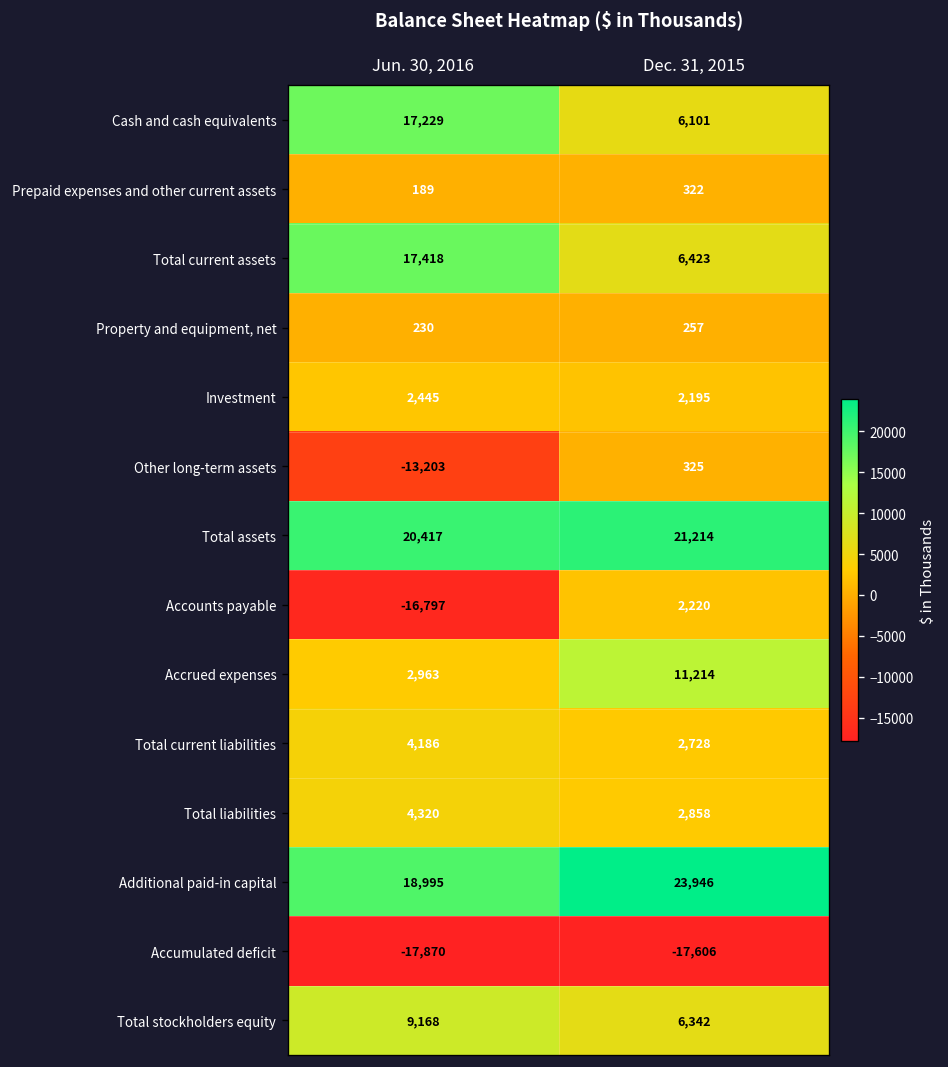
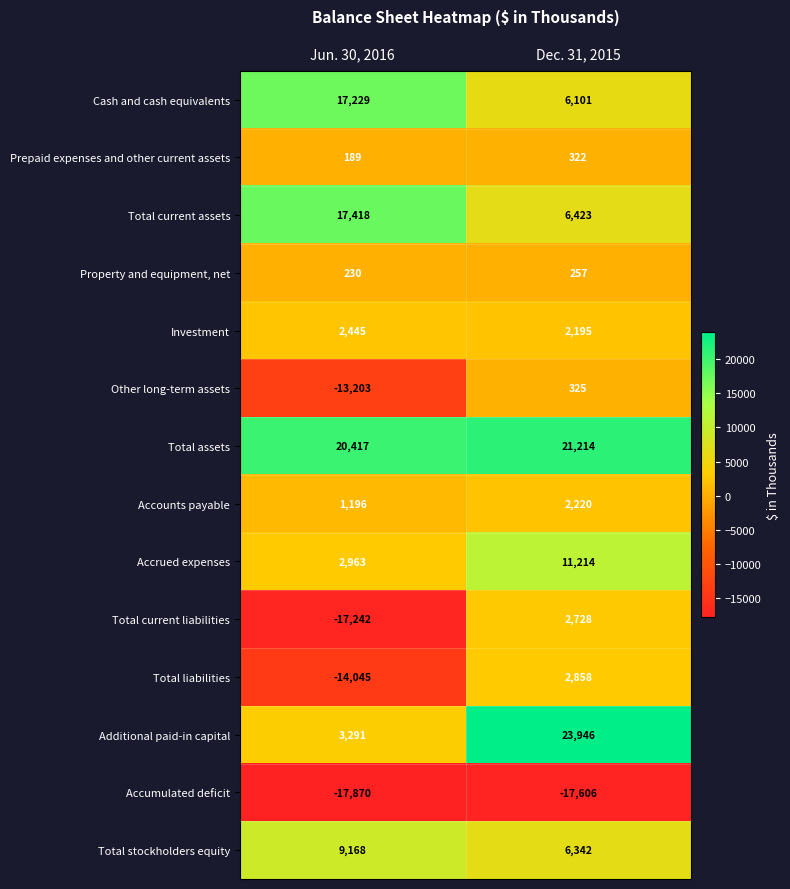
Accounts payable, Jun. 30, 2016: -16,797 -> 1,196
Total current liabilities, Jun. 30, 2016: 4,186 -> -17,242
Total liabilities, Jun. 30, 2016: 4,320 -> -14,045
Additional paid-in capital, Jun. 30, 2016: 18,995 -> 3,291
